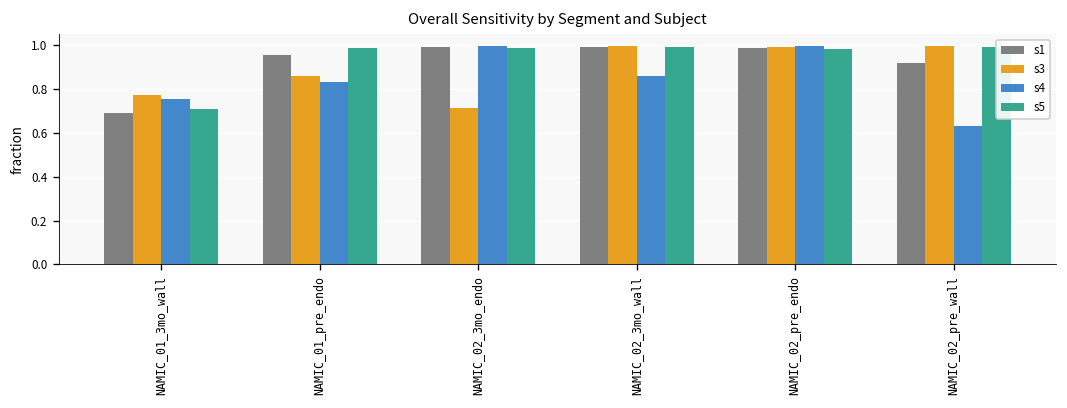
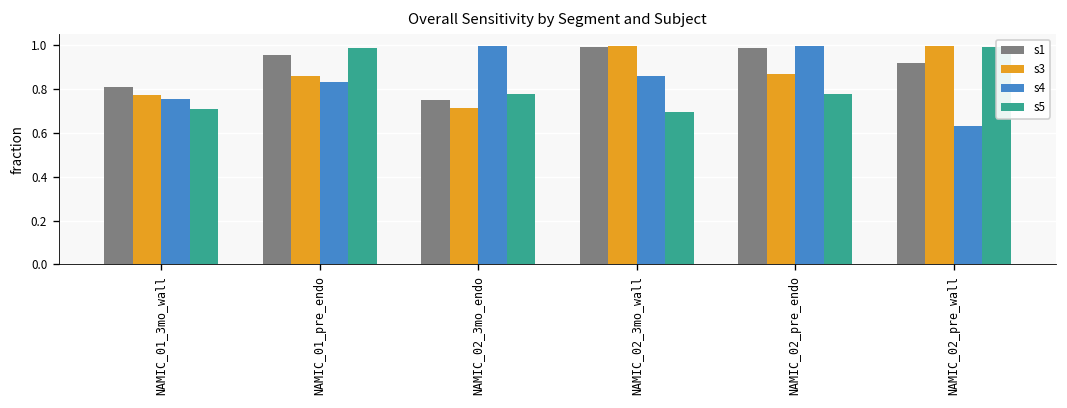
s1, NAMIC_01_3mo_wall: 0.69 -> 0.81
s1, NAMIC_02_3mo_endo: 0.99 -> 0.75
s5, NAMIC_02_3mo_endo: 0.98 -> 0.78
s5, NAMIC_02_3mo_wall: 0.99 -> 0.69
s3, NAMIC_02_pre_endo: 0.99 -> 0.87
s5, NAMIC_02_pre_endo: 0.98 -> 0.78
